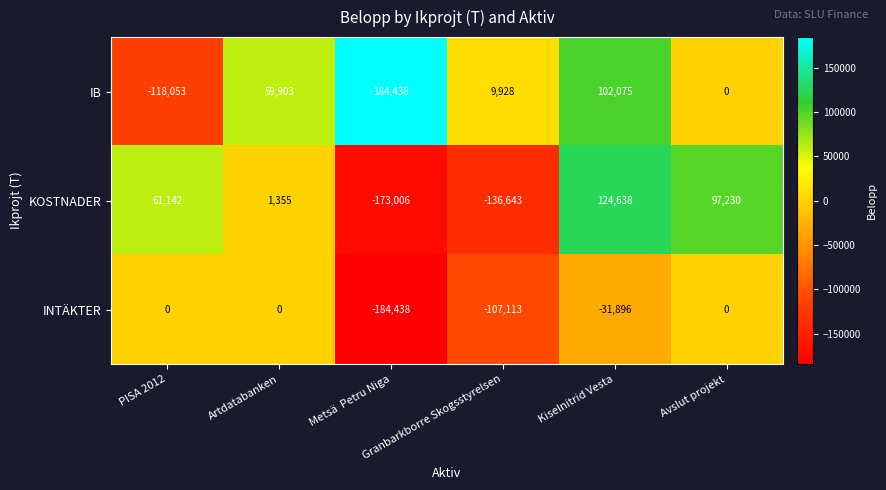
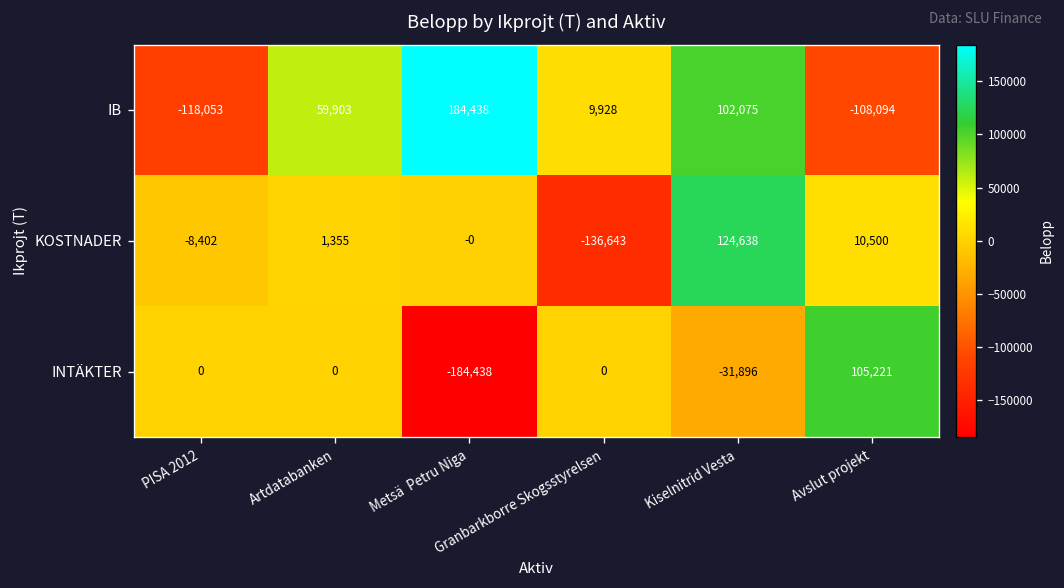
IB, Avslut projekt: 0 -> -108,094
KOSTNADER, PISA 2012: 61,142 -> -8,402
KOSTNADER, Metsä Petru Niga: -173,006 -> -0
KOSTNADER, Avslut projekt: 97,230 -> 10,500
INTÄKTER, Granbarkborre Skogsstyrelsen: -107,113 -> 0
INTÄKTER, Avslut projekt: 0 -> 105,221
